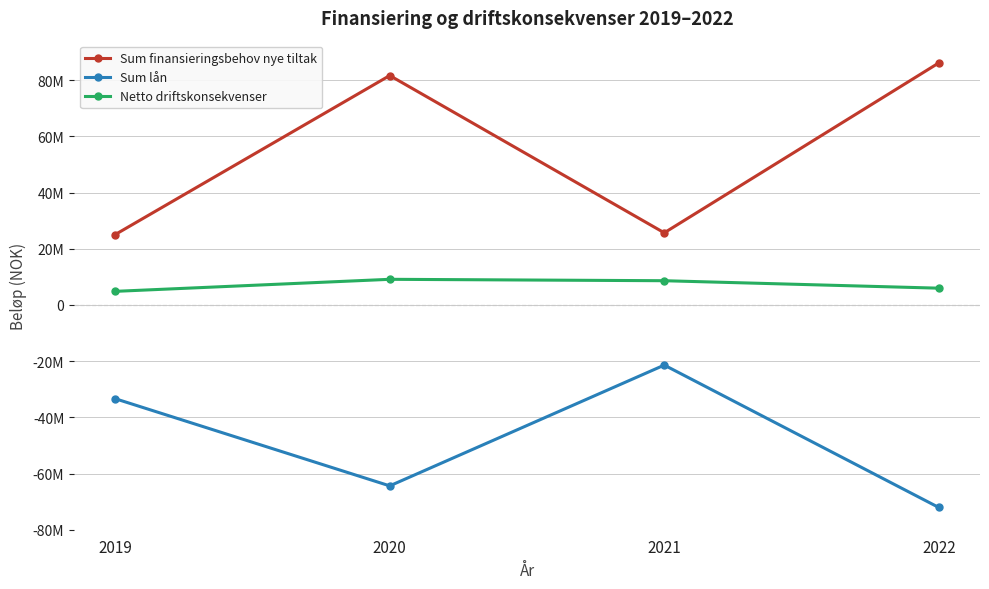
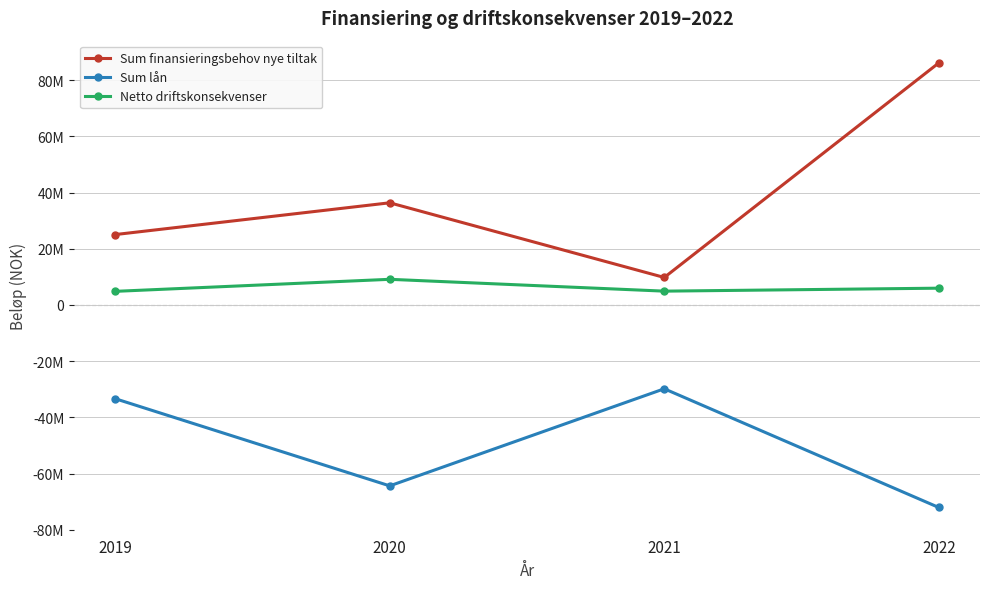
Sum finansieringsbehov nye tiltak, 2020: 82000000 -> 36000000
Sum finansieringsbehov nye tiltak, 2021: 26000000 -> 10000000
Sum lån, 2021: -21000000 -> -30000000
Netto driftskonsekvenser, 2021: 9000000 -> 5000000
